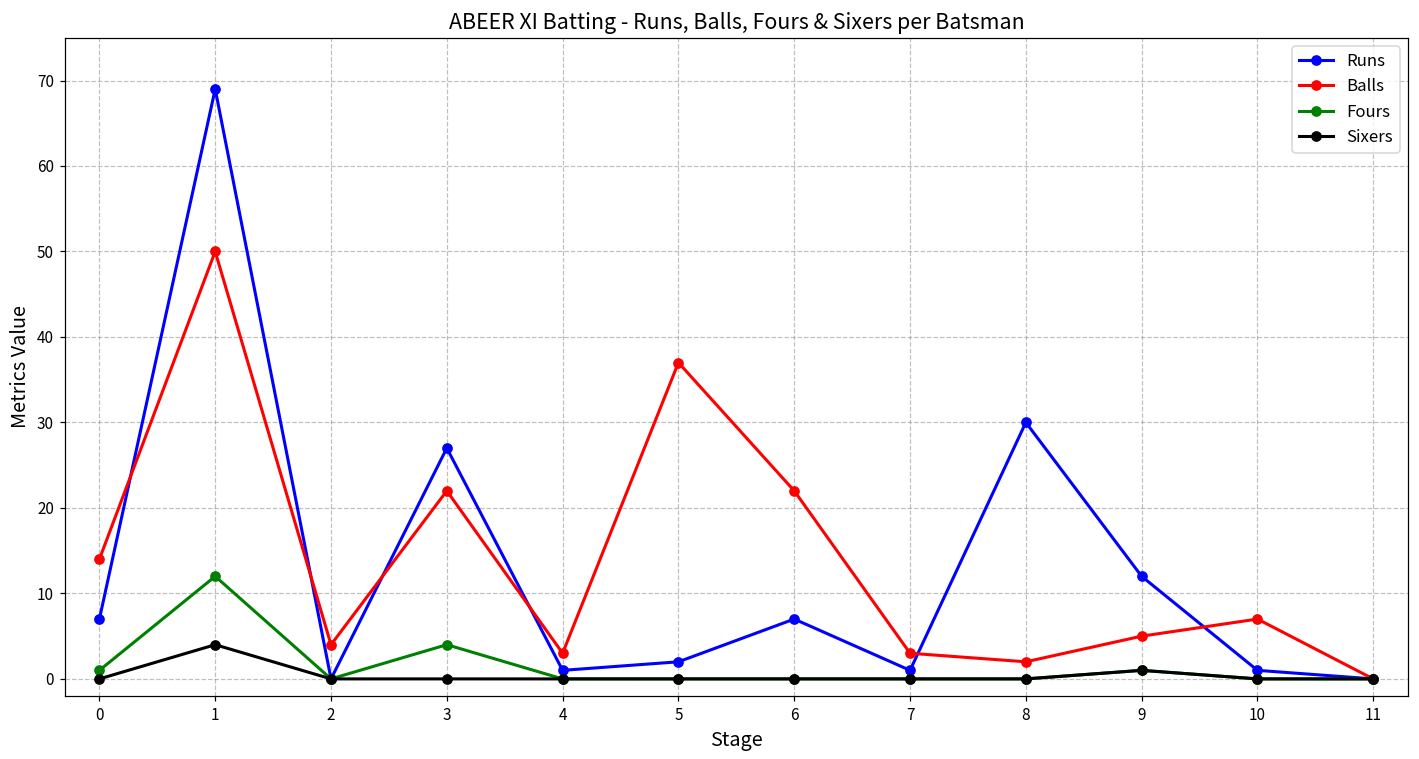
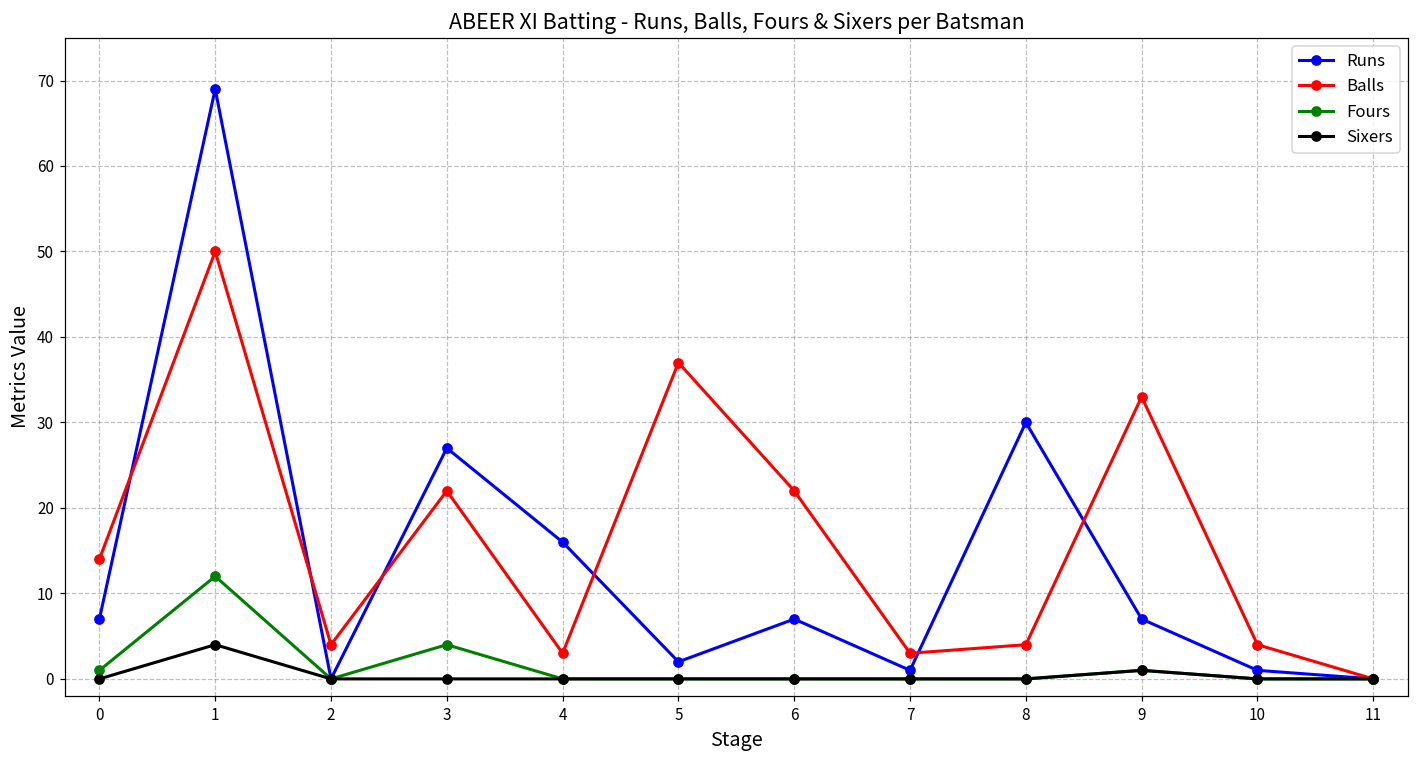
Runs, 4: 1 -> 16
Balls, 8: 2 -> 4
Runs, 9: 12 -> 7
Balls, 9: 5 -> 33
Balls, 10: 7 -> 4
